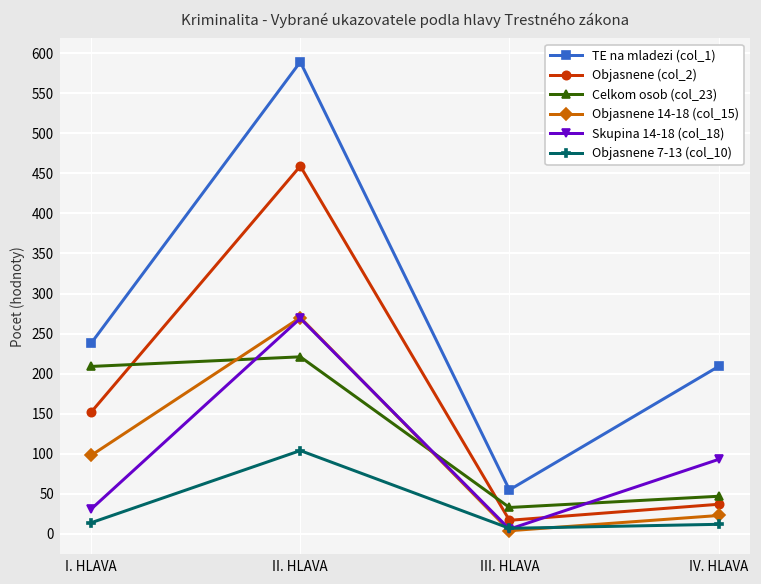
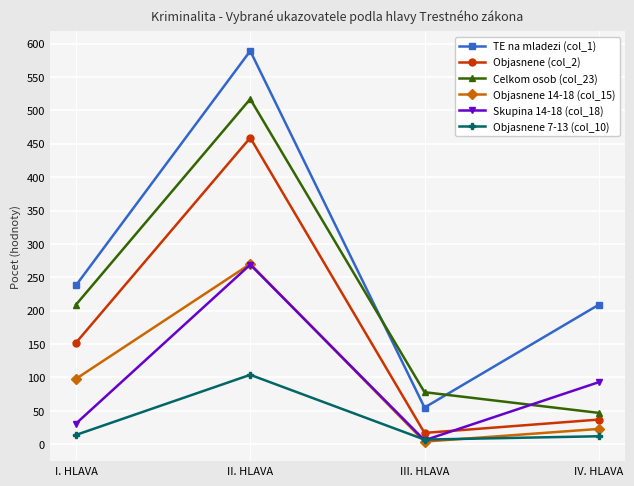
Celkom osob (col_23), II. HLAVA: 220 -> 520
Celkom osob (col_23), III. HLAVA: 30 -> 80
